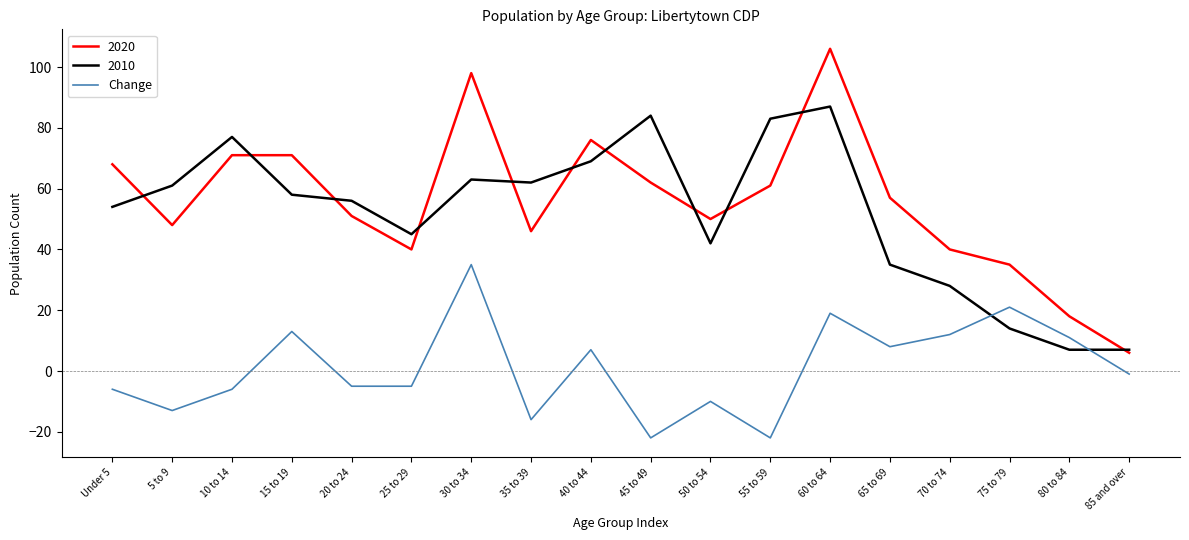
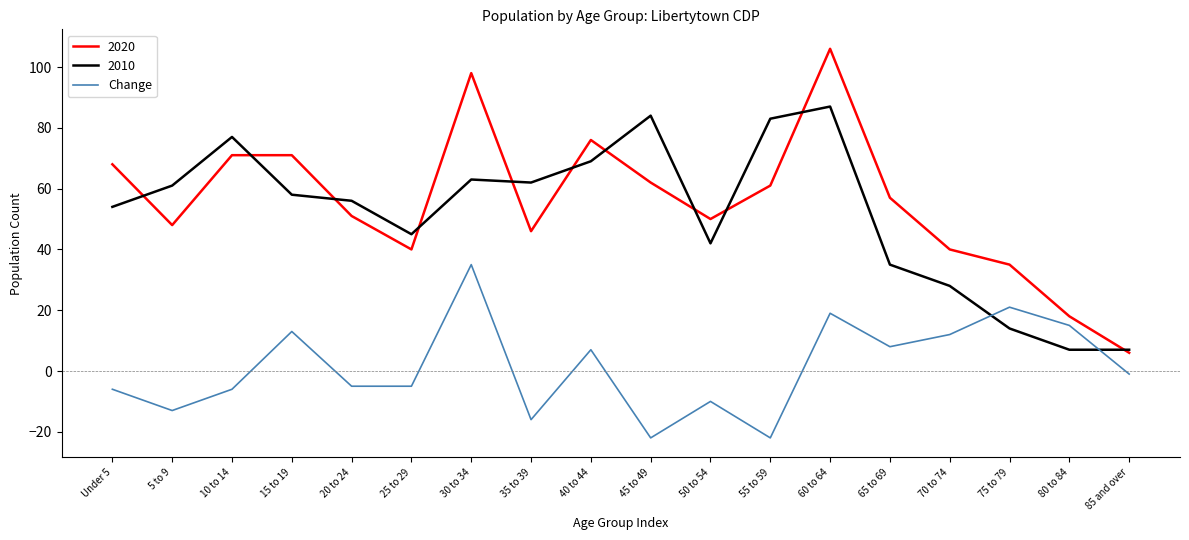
Change, 80 to 84: 11 -> 15
